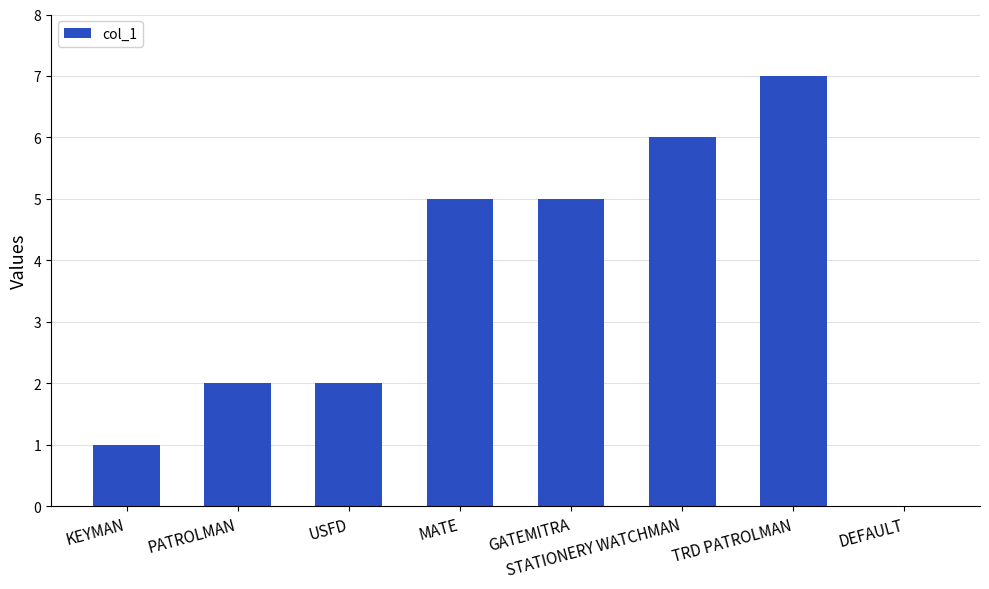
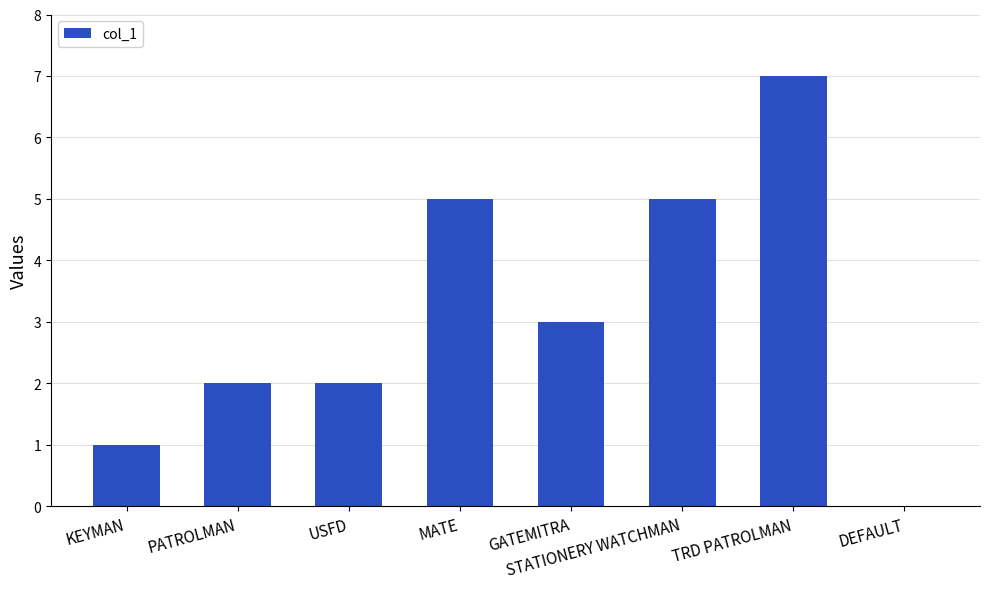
GATEMITRA: 5 -> 3
STATIONERY WATCHMAN: 6 -> 5
